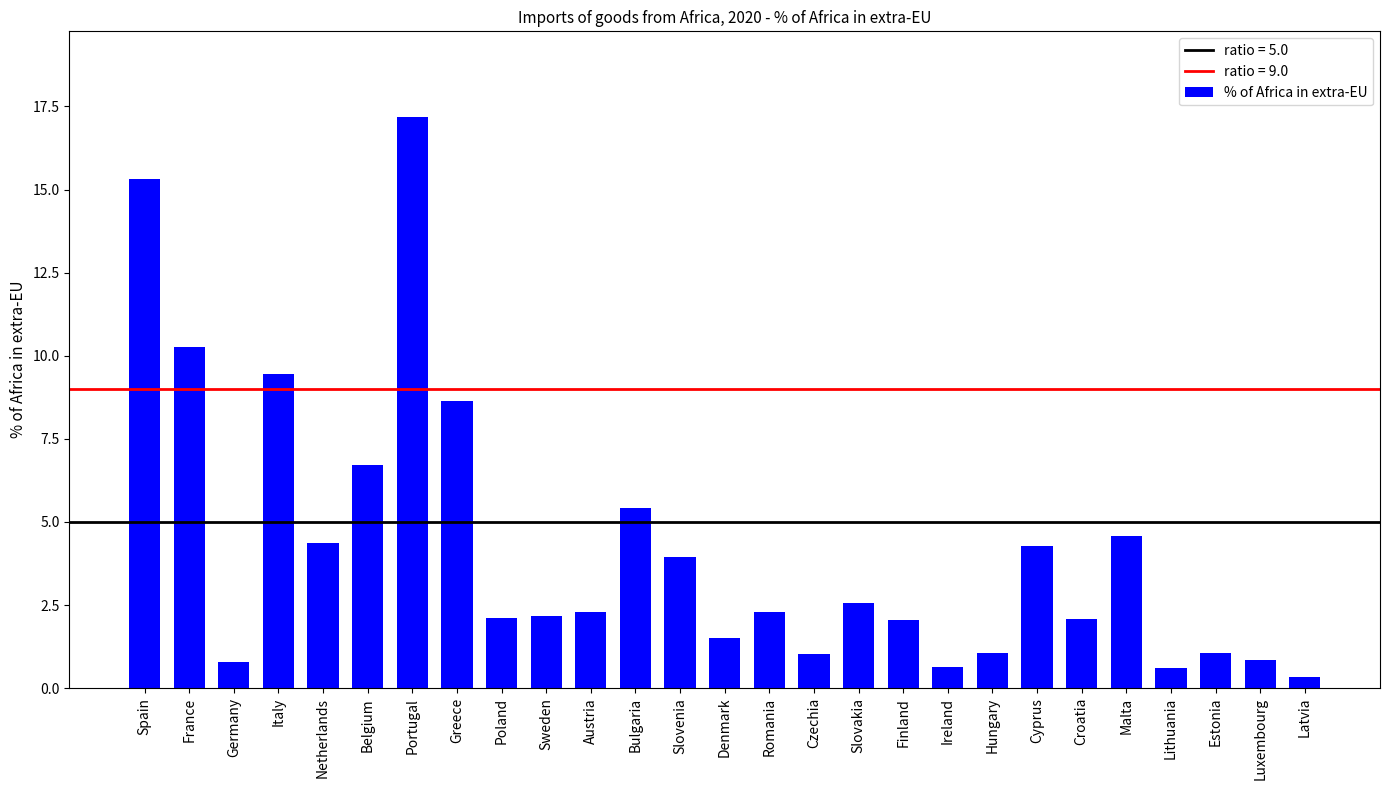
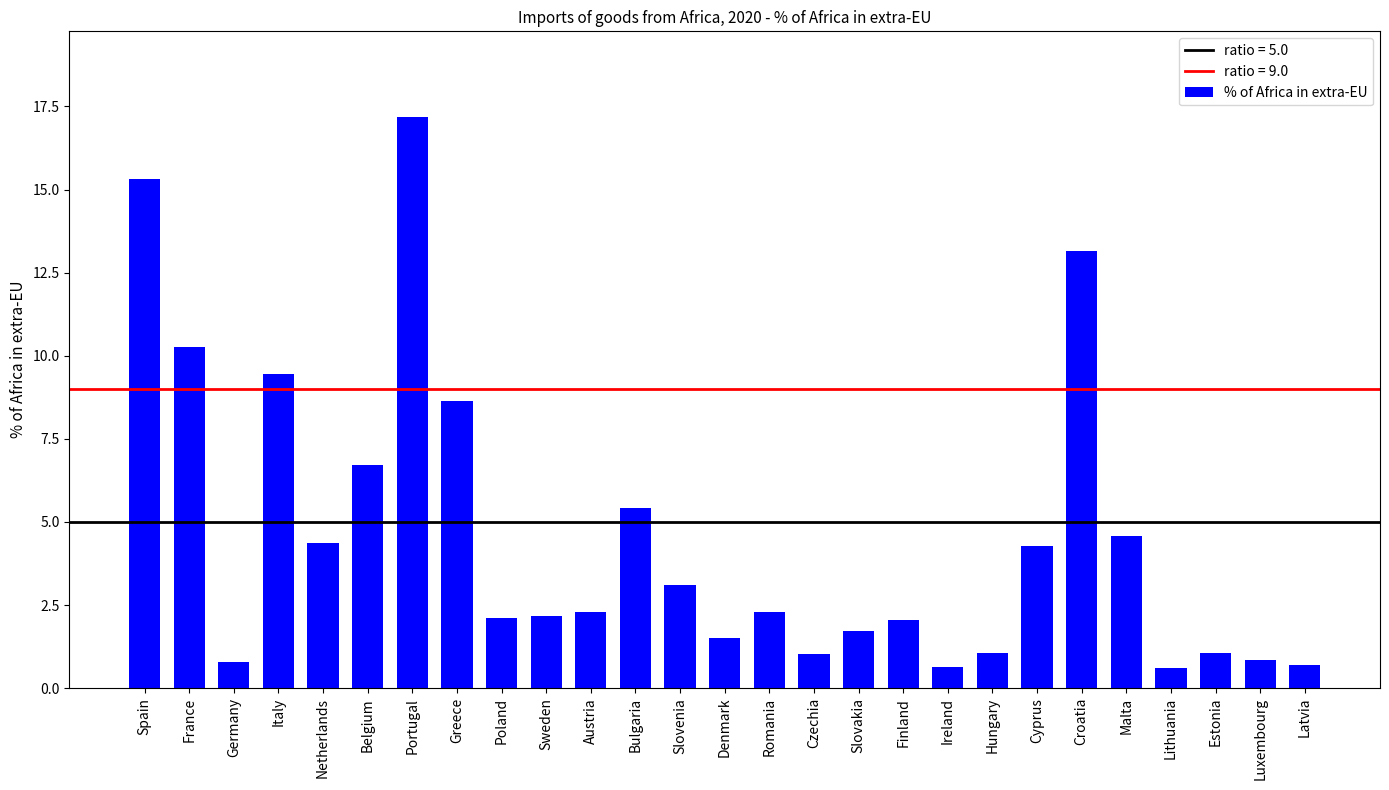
Slovenia: 3.9 -> 3.1
Slovakia: 2.6 -> 1.7
Croatia: 2.1 -> 13.2
Latvia: 0.3 -> 0.7
